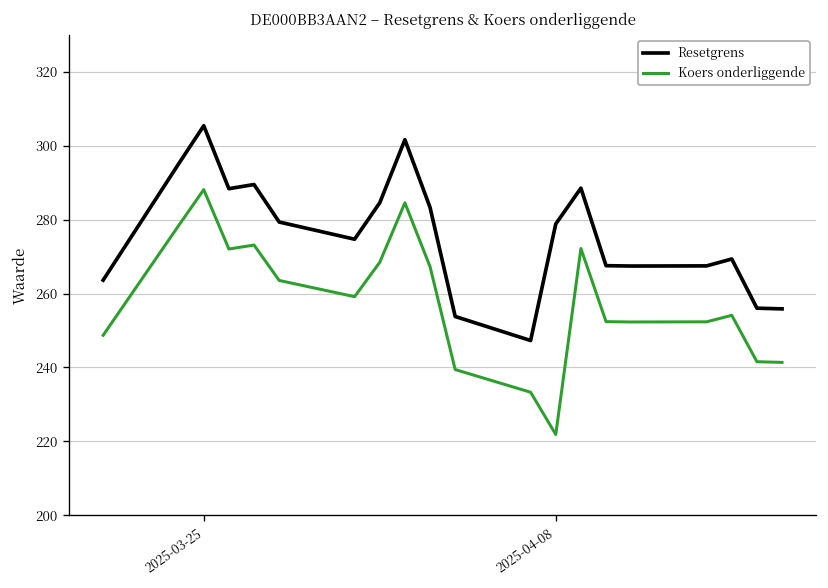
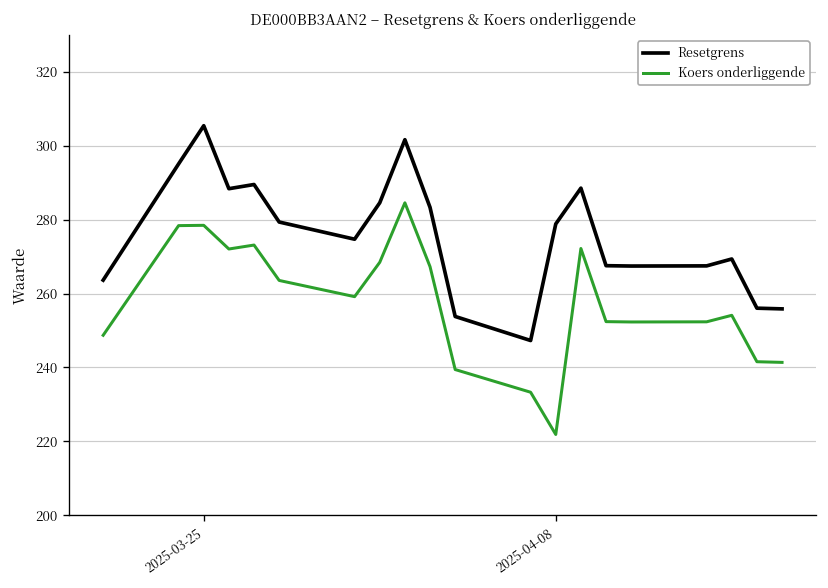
Koers onderliggende, 2025-03-25: 288 -> 278
